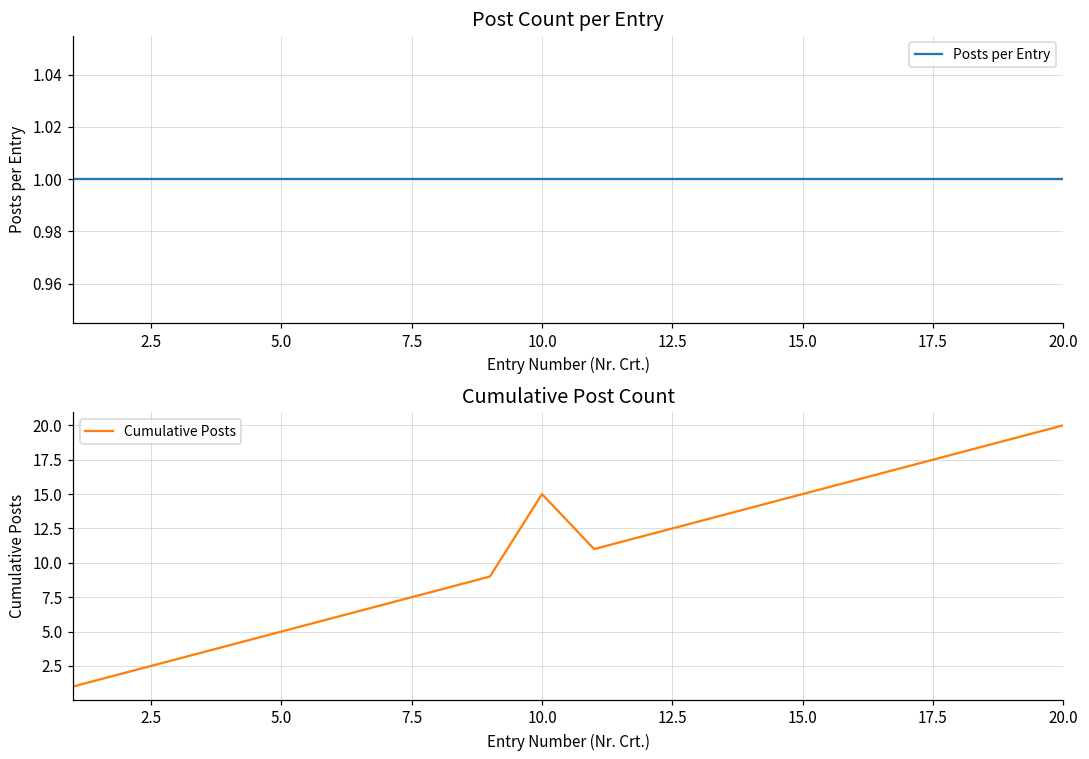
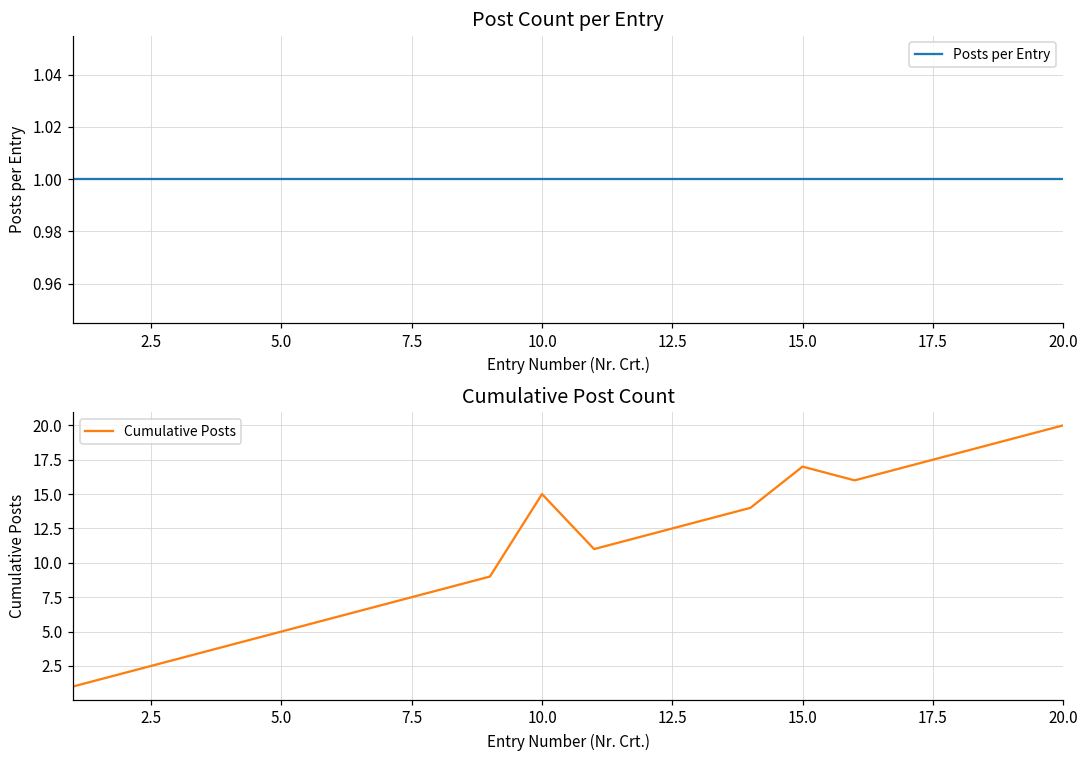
Cumulative Post Count, 15.0: 15 -> 17
